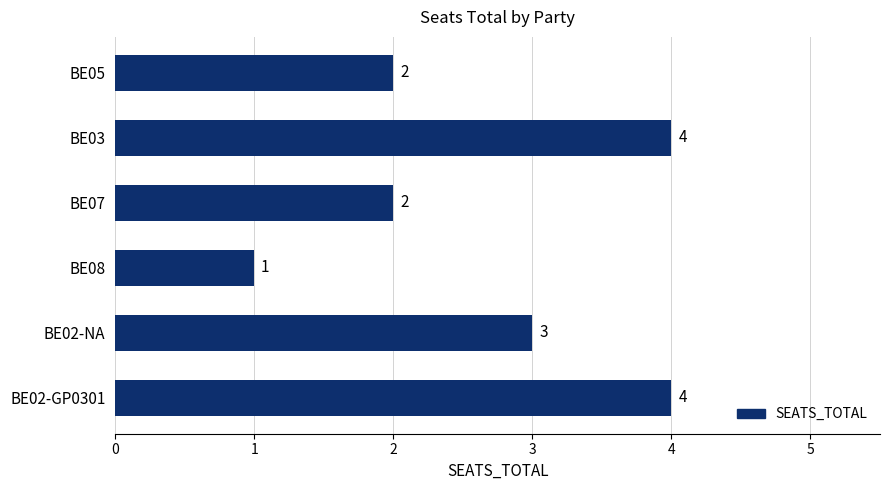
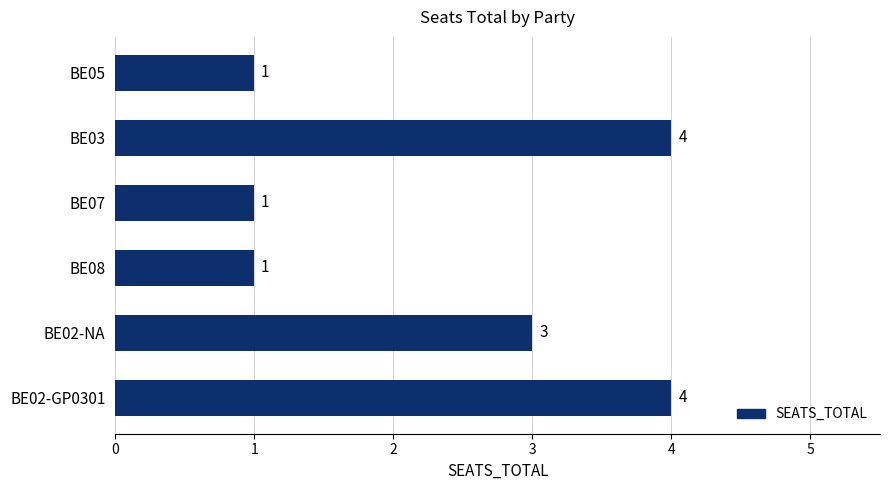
BE05: 2 -> 1
BE07: 2 -> 1
